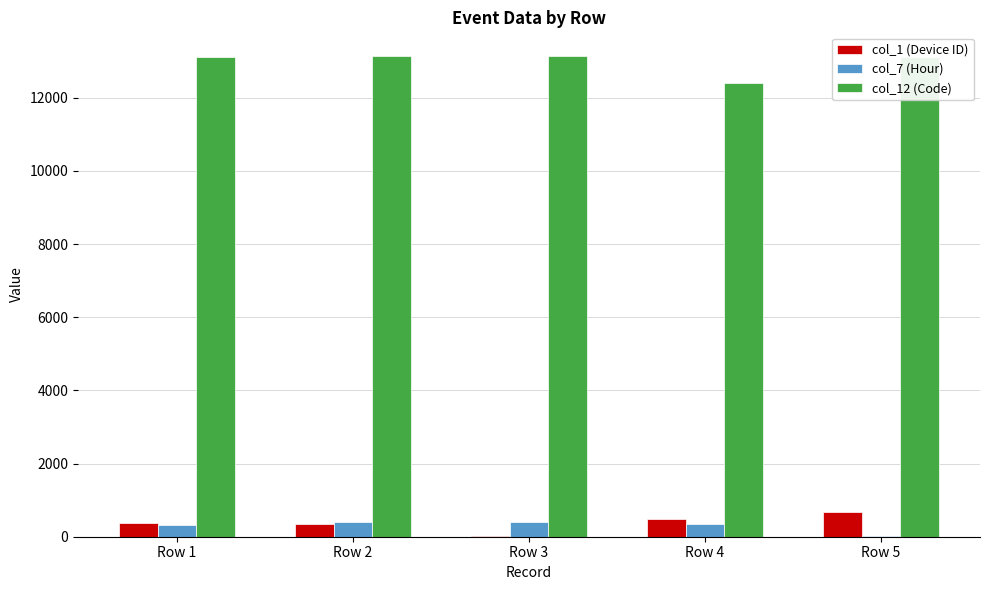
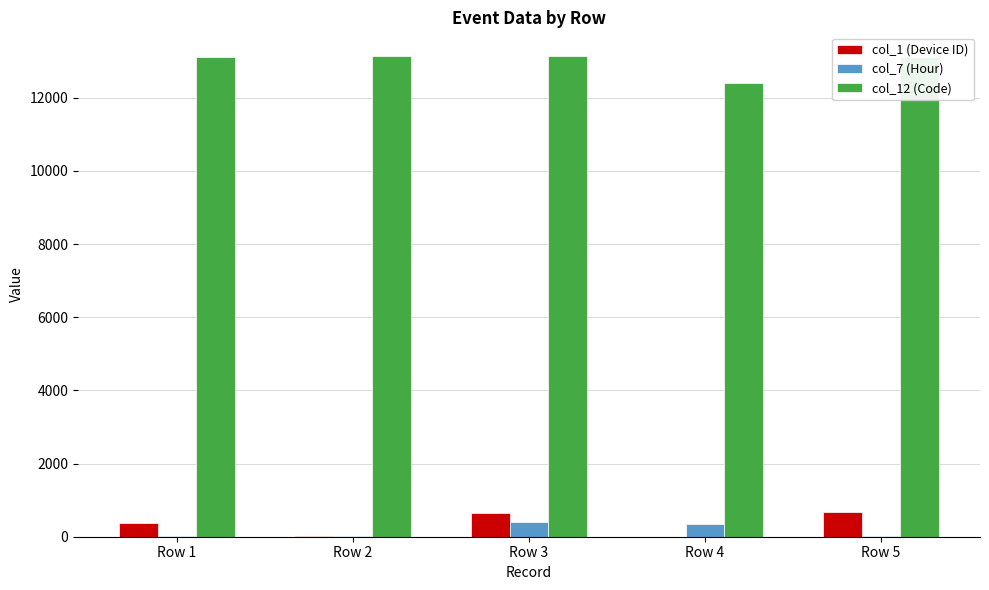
col_7 (Hour), Row 1: 300 -> 0
col_1 (Device ID), Row 2: 300 -> 0
col_7 (Hour), Row 2: 400 -> 0
col_1 (Device ID), Row 3: 0 -> 700
col_1 (Device ID), Row 4: 500 -> 0
